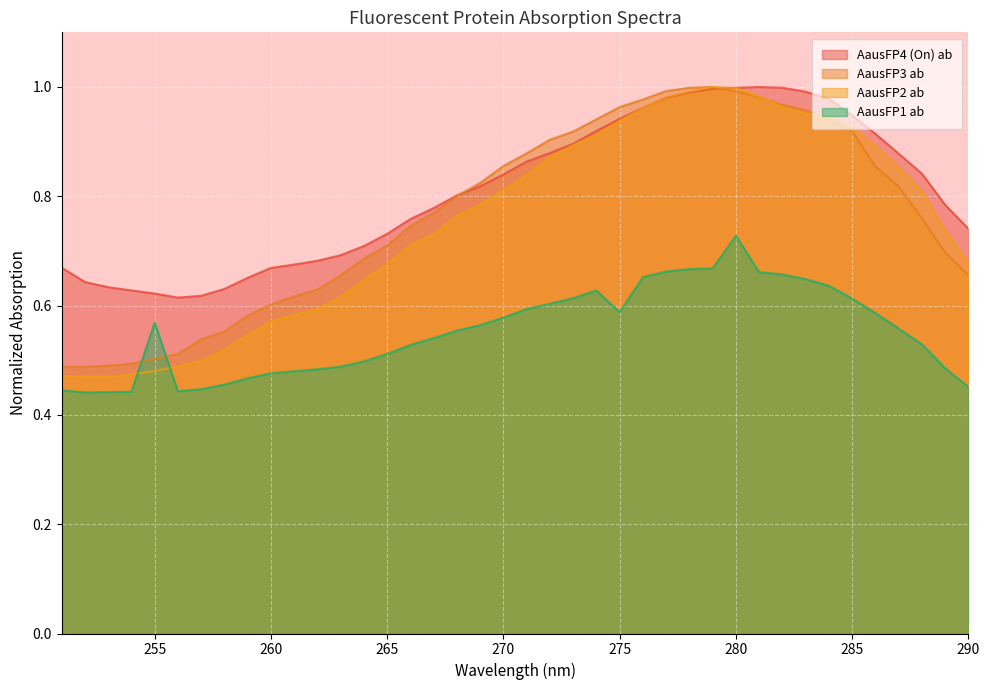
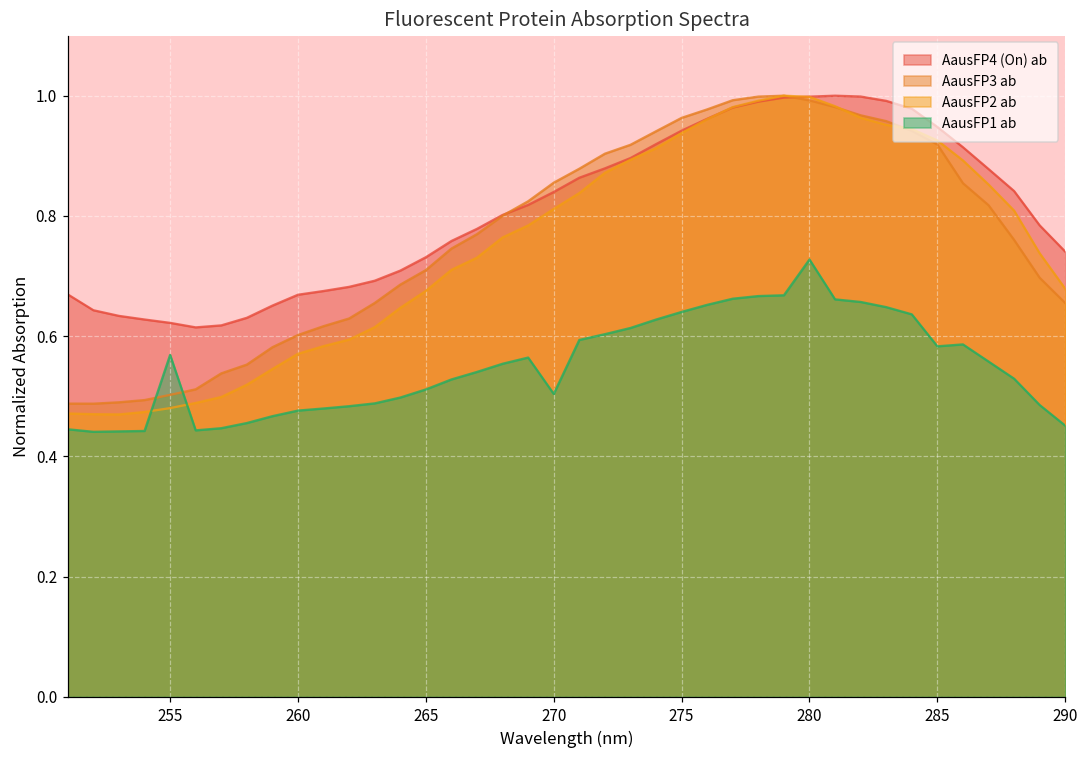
AausFP1 ab, 270: 0.58 -> 0.50
AausFP1 ab, 275: 0.59 -> 0.64
AausFP1 ab, 285: 0.61 -> 0.58
